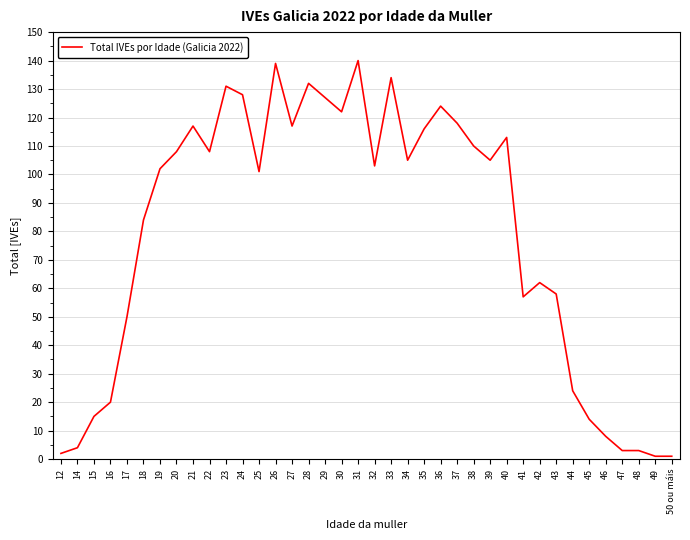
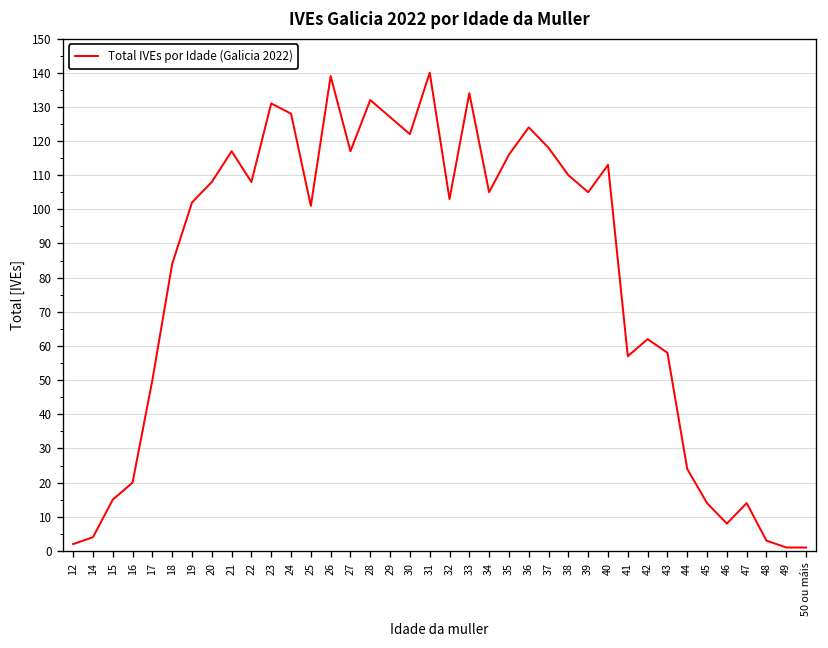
47: 3 -> 14
